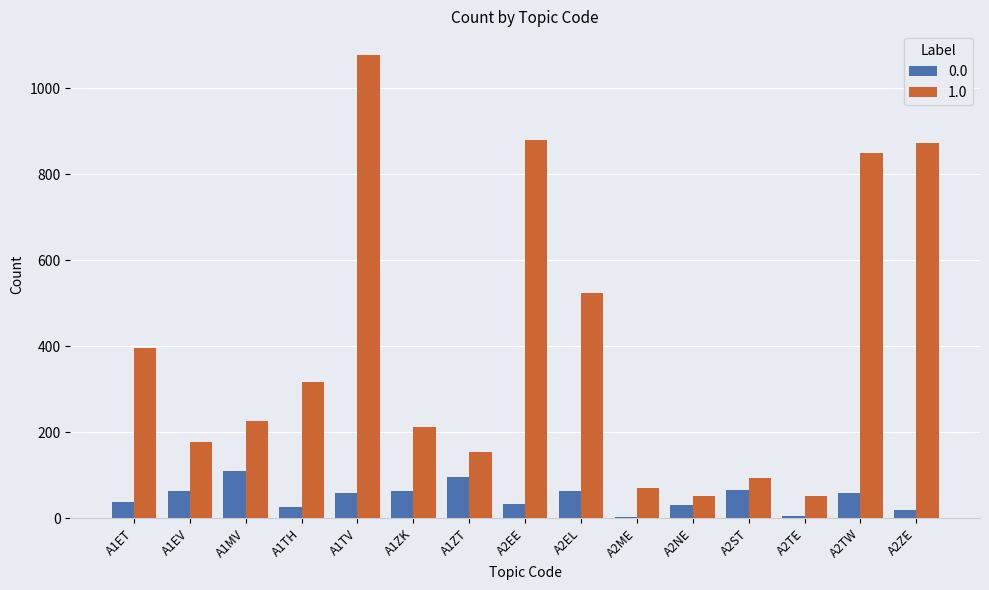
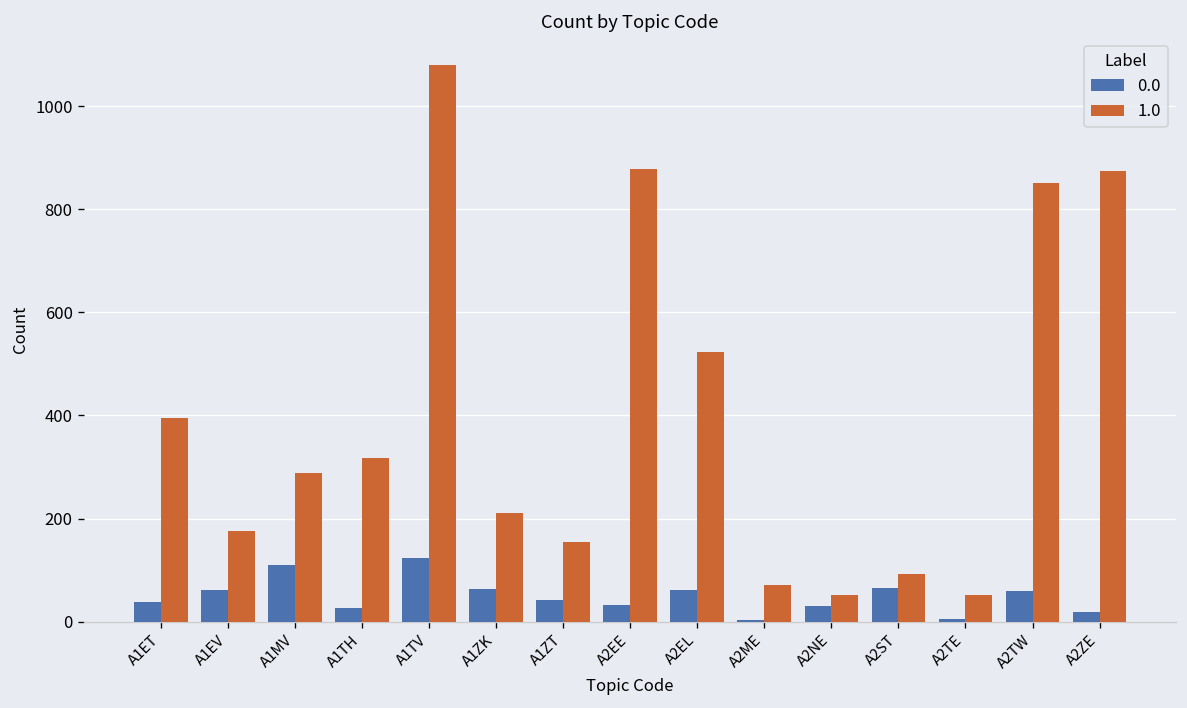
1.0, A1MV: 230 -> 290
0.0, A1TV: 60 -> 120
0.0, A1ZT: 100 -> 40
